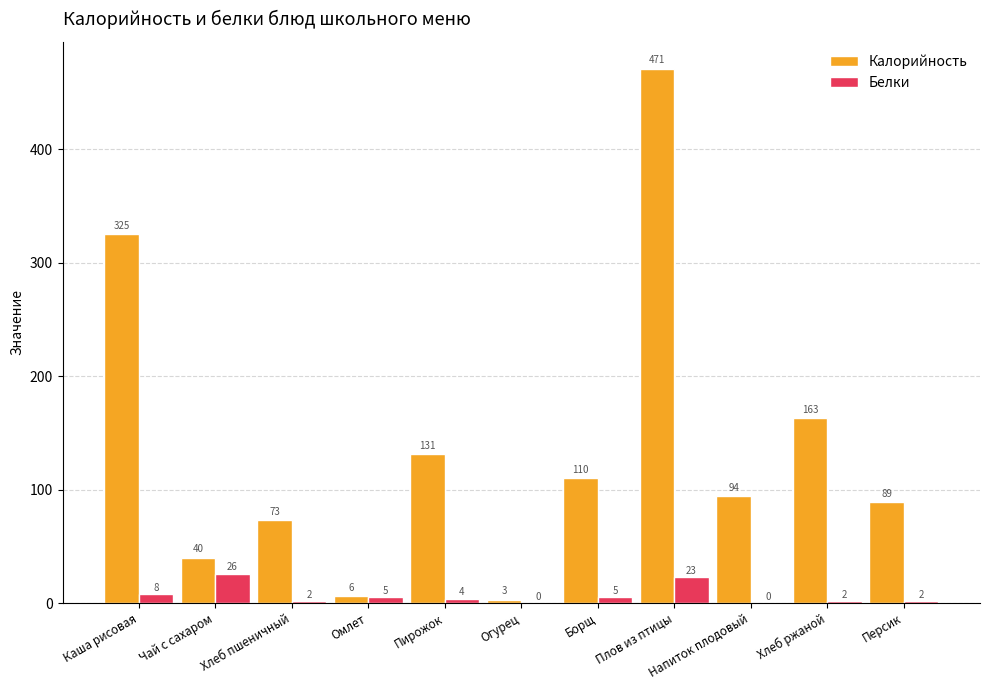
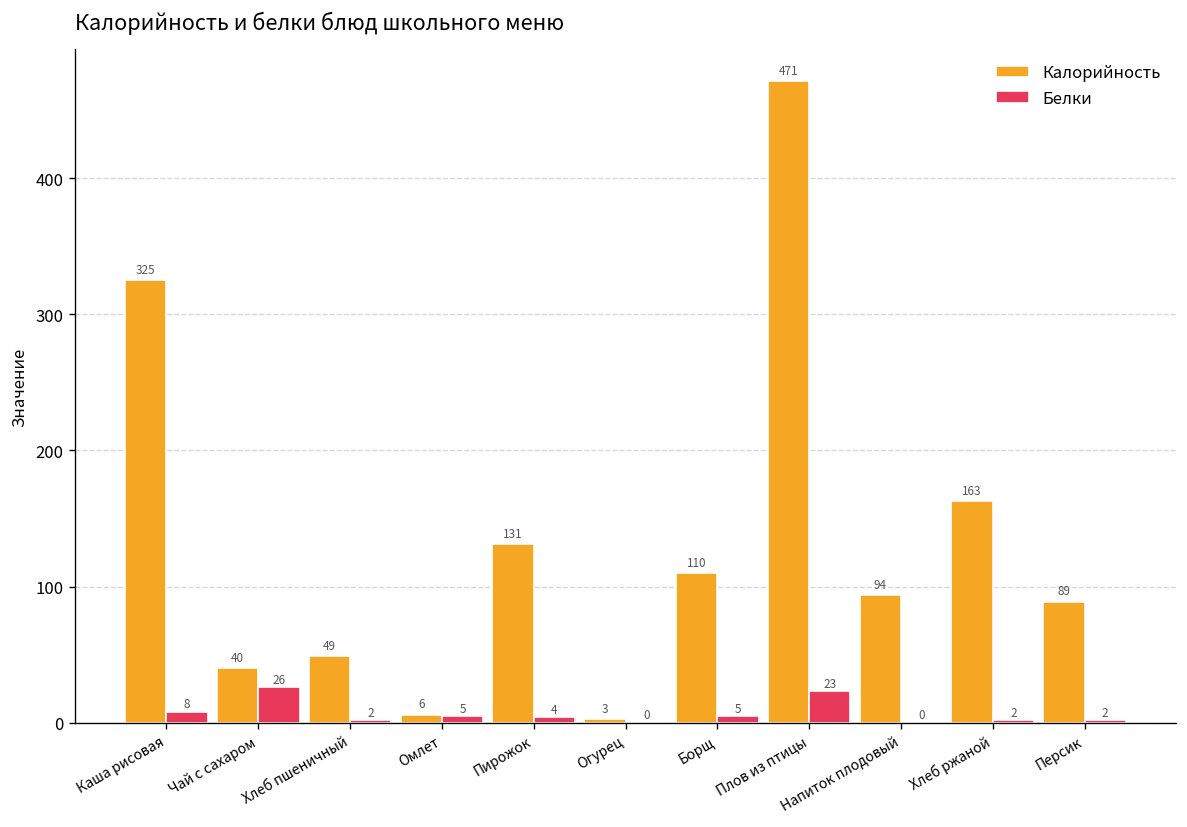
Калорийность, Хлеб пшеничный: 73 -> 49
